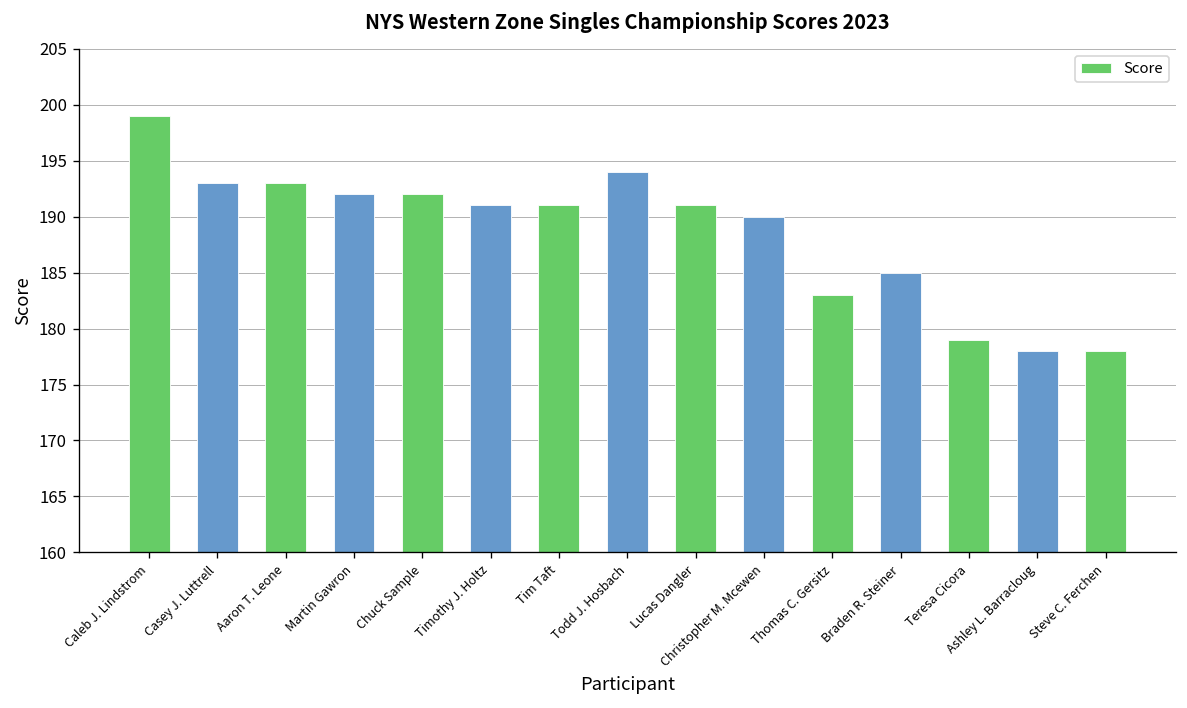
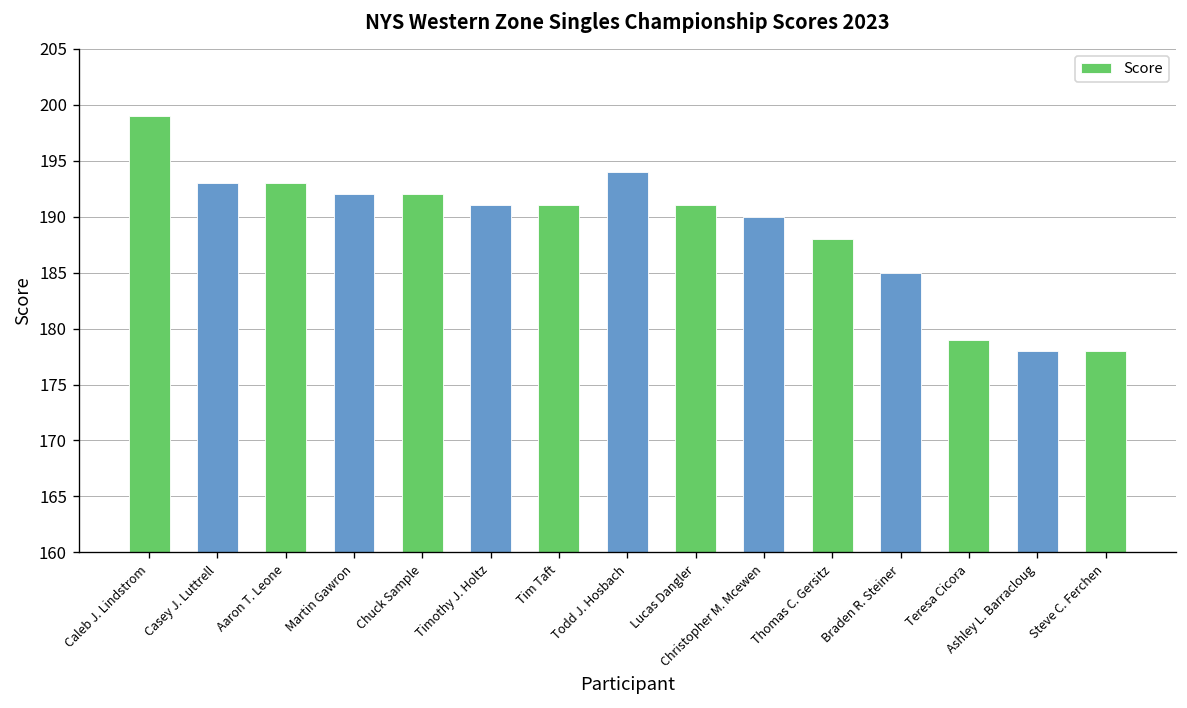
Thomas C. Gersitz: 183 -> 188
